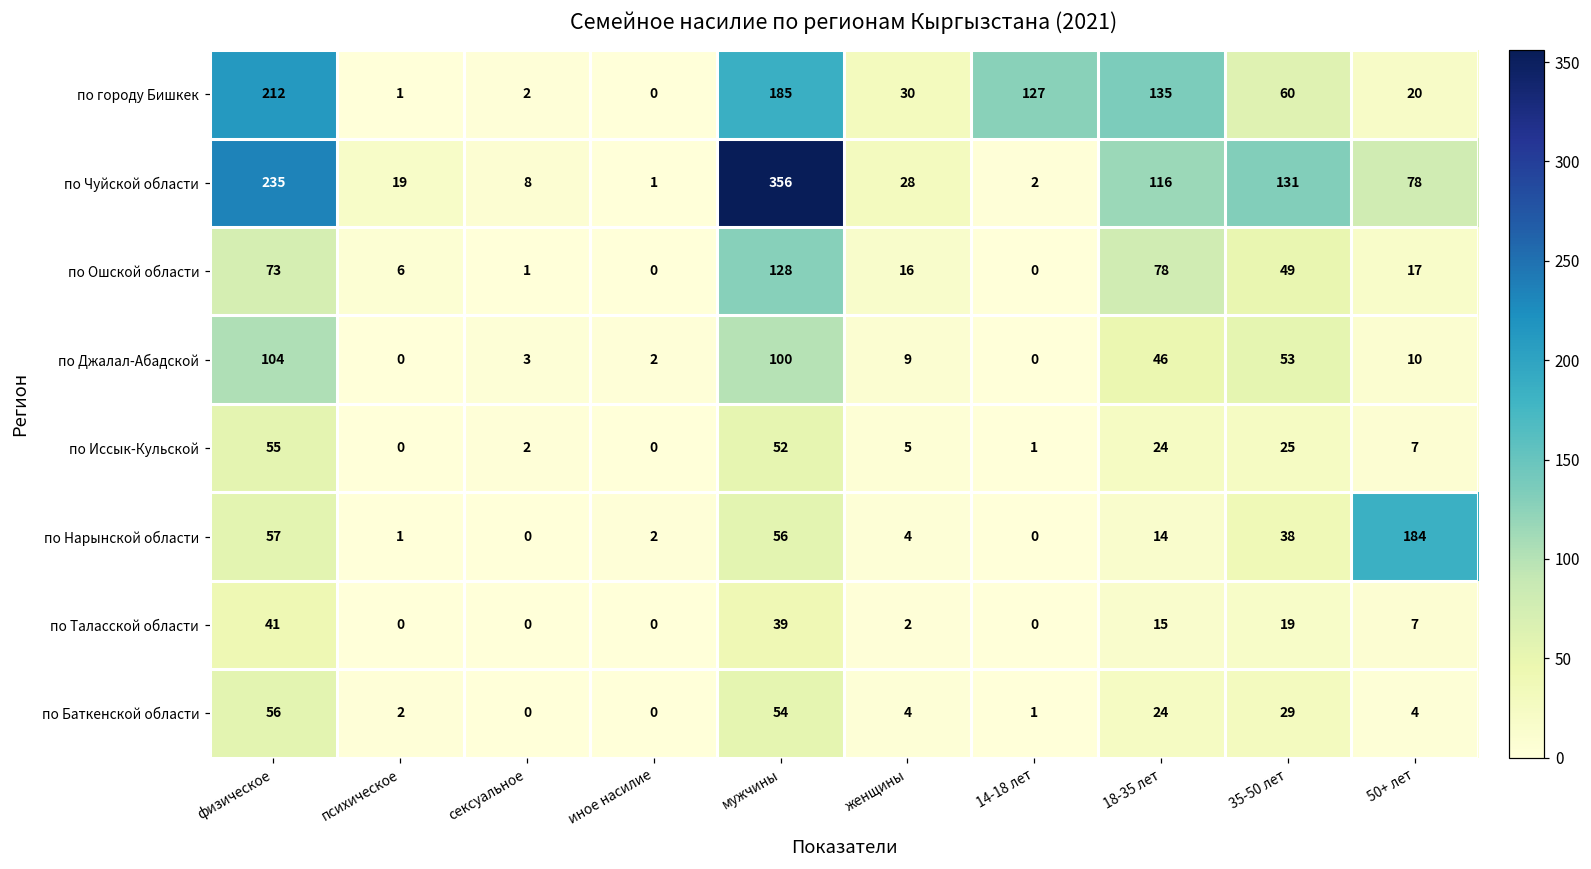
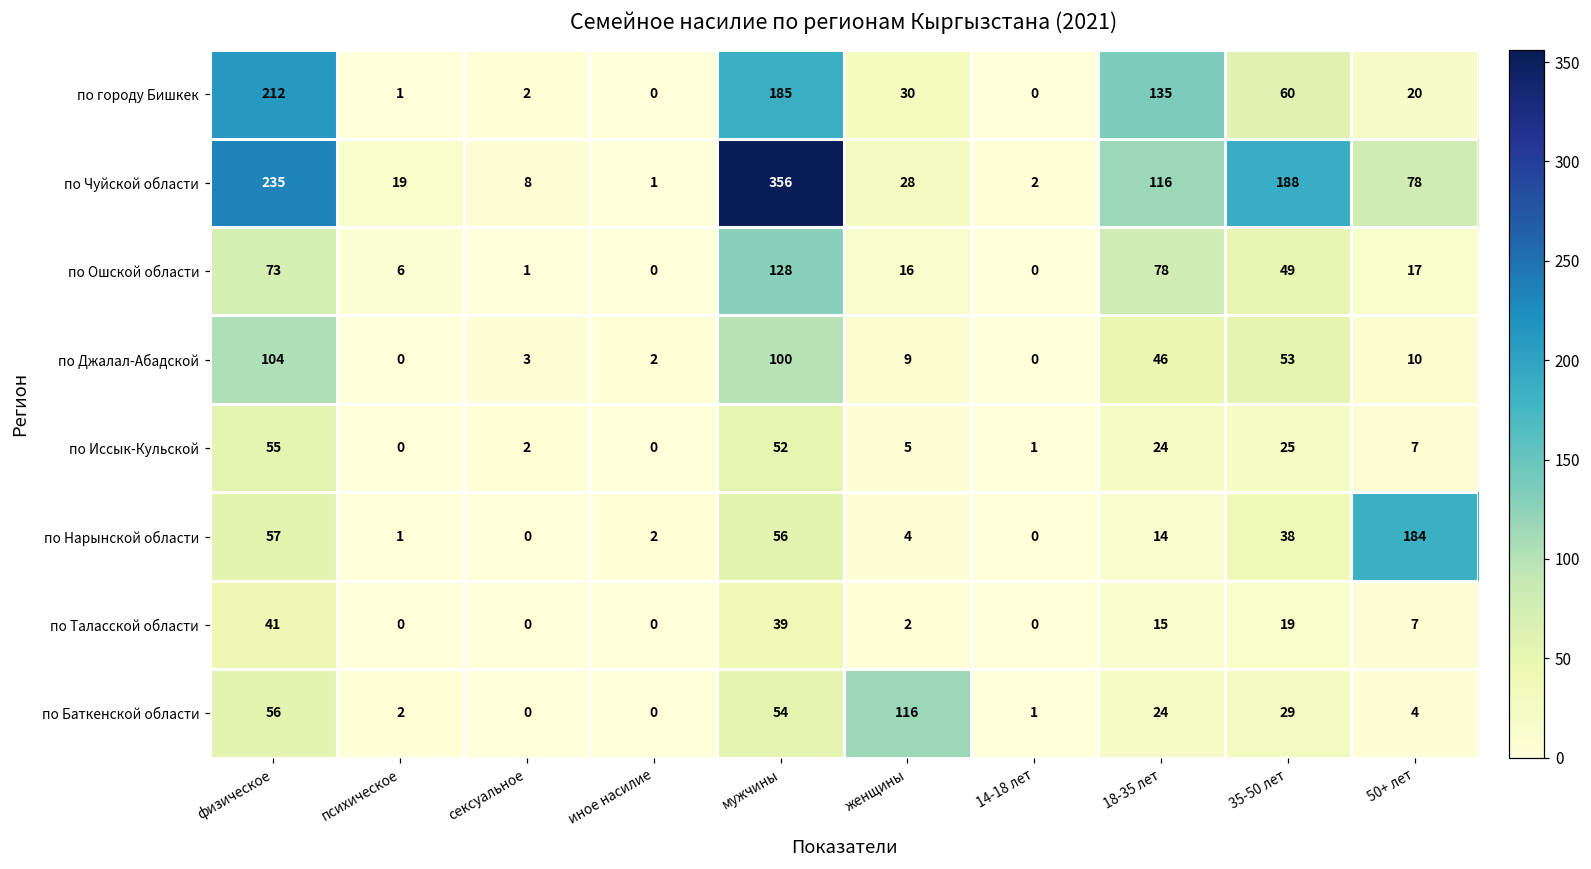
по городу Бишкек, 14-18 лет: 127 -> 0
по Чуйской области, 35-50 лет: 131 -> 188
по Баткенской области, женщины: 4 -> 116
